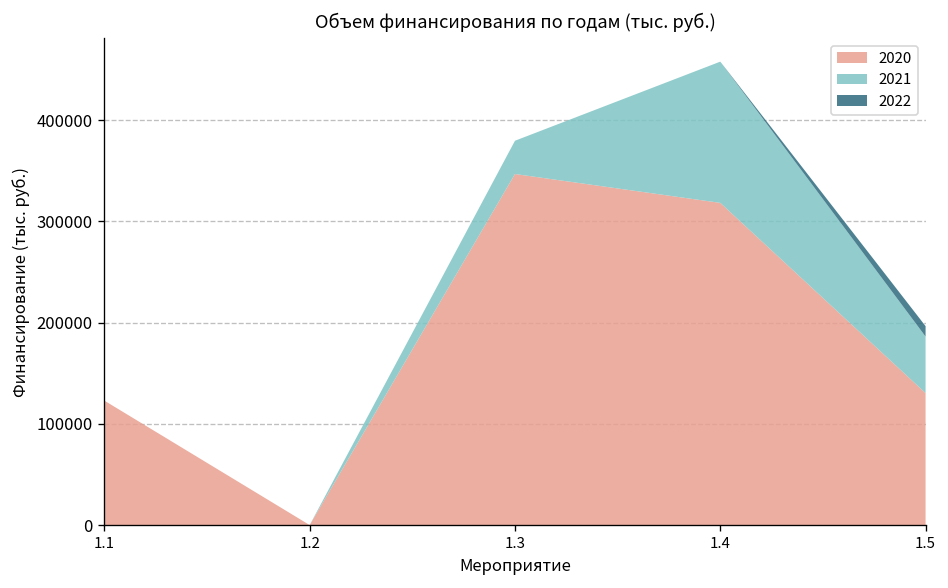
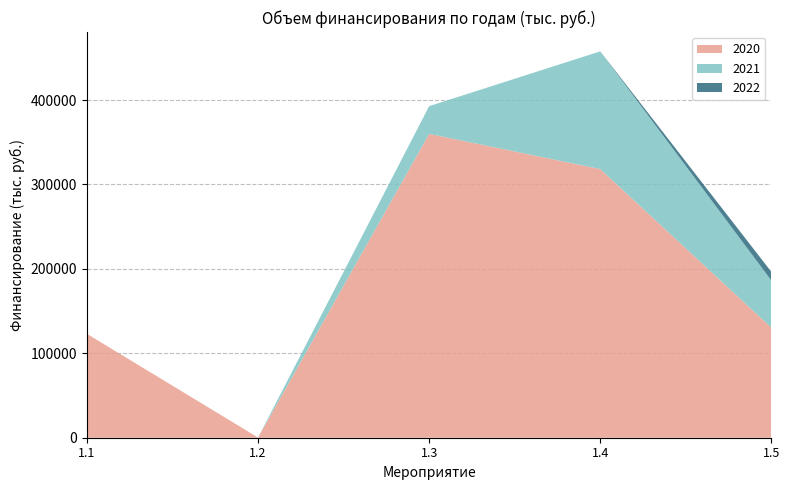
2020, 1.3: 350000 -> 360000
